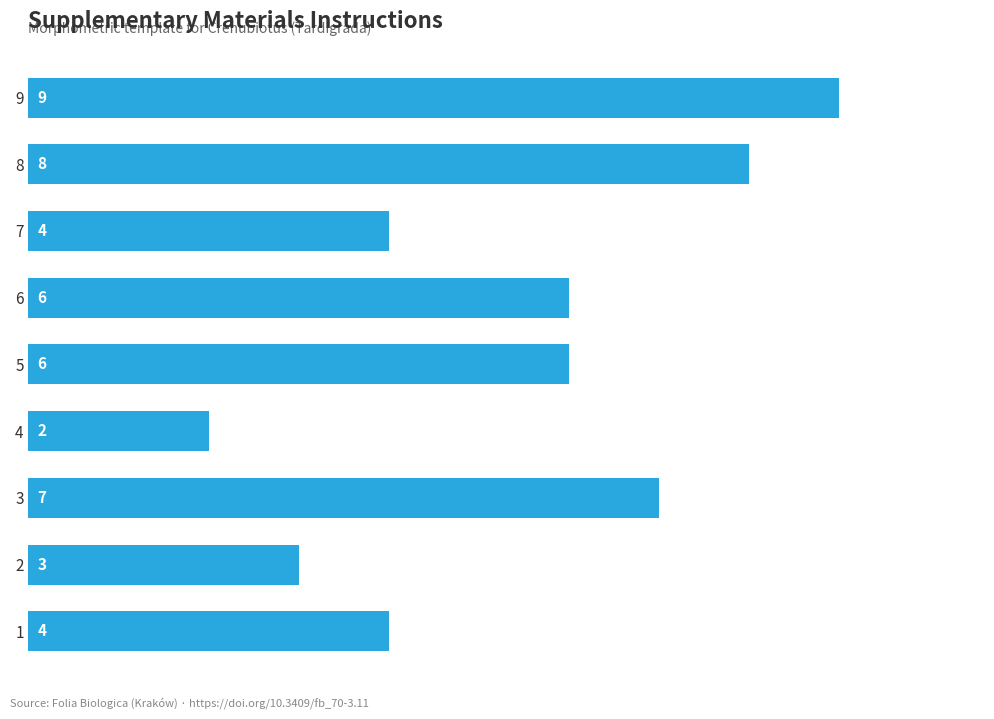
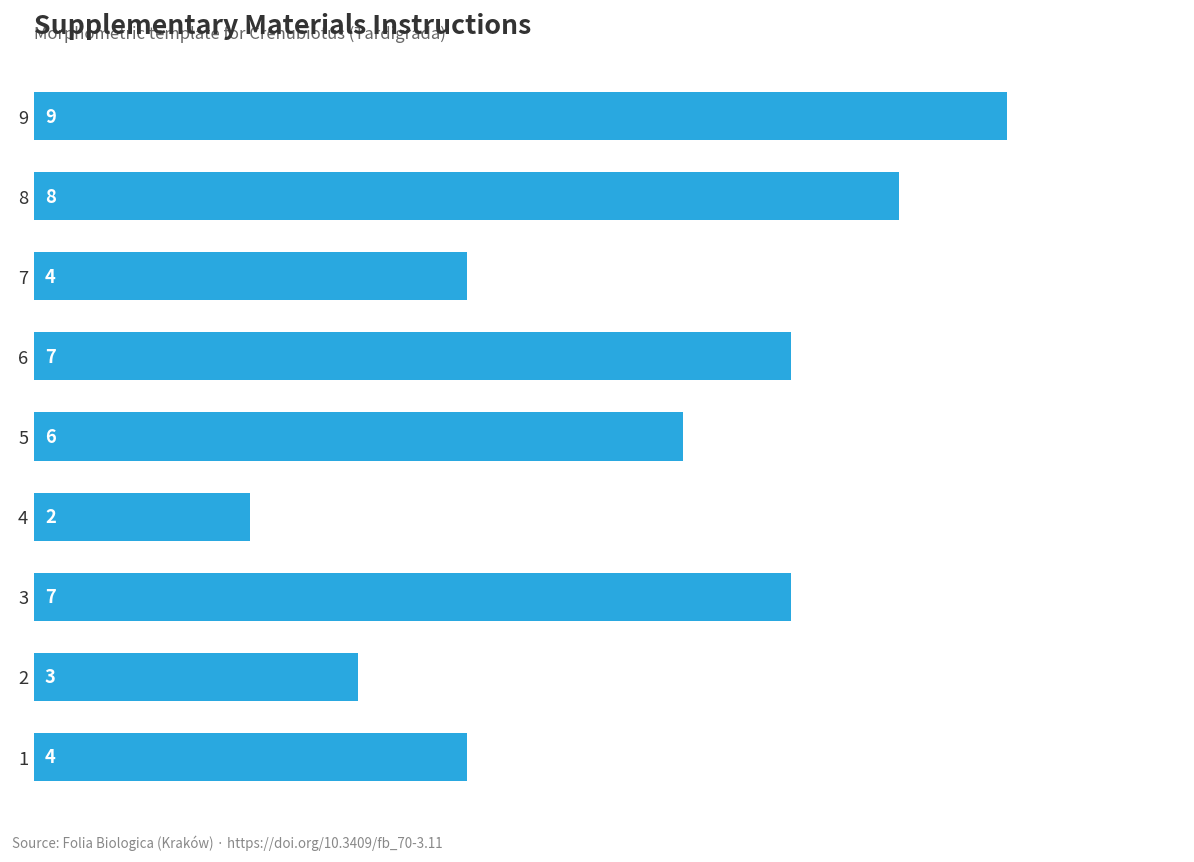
6: 6 -> 7
